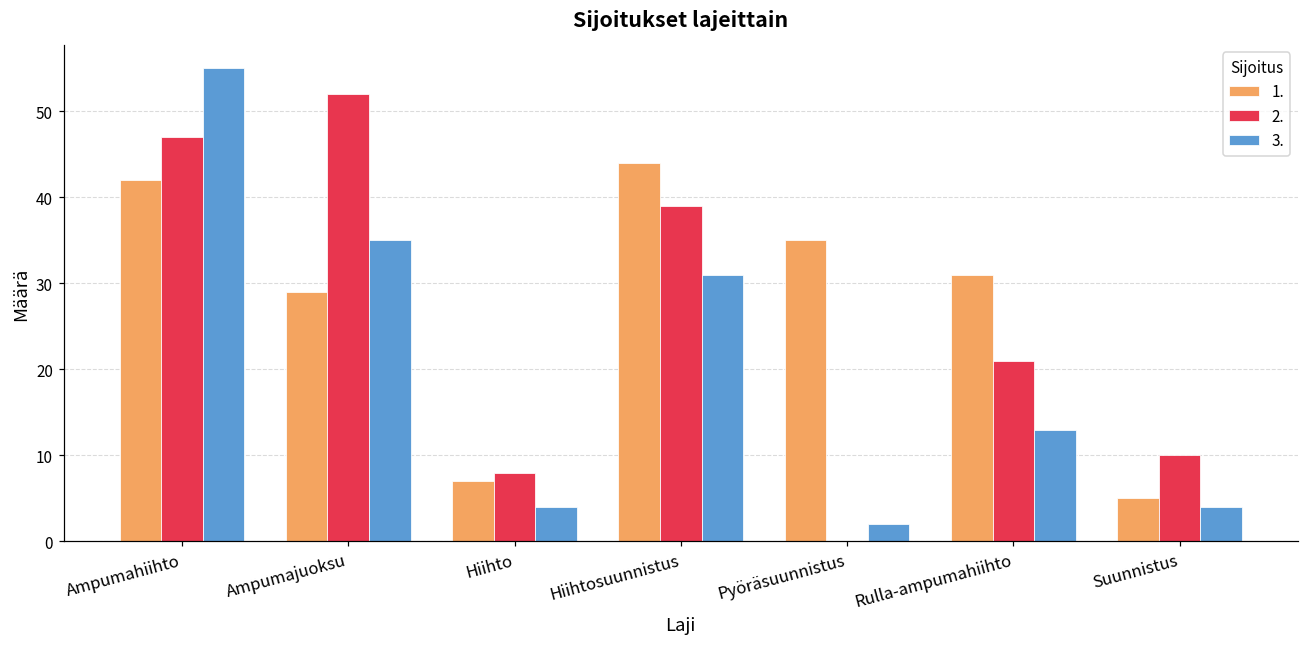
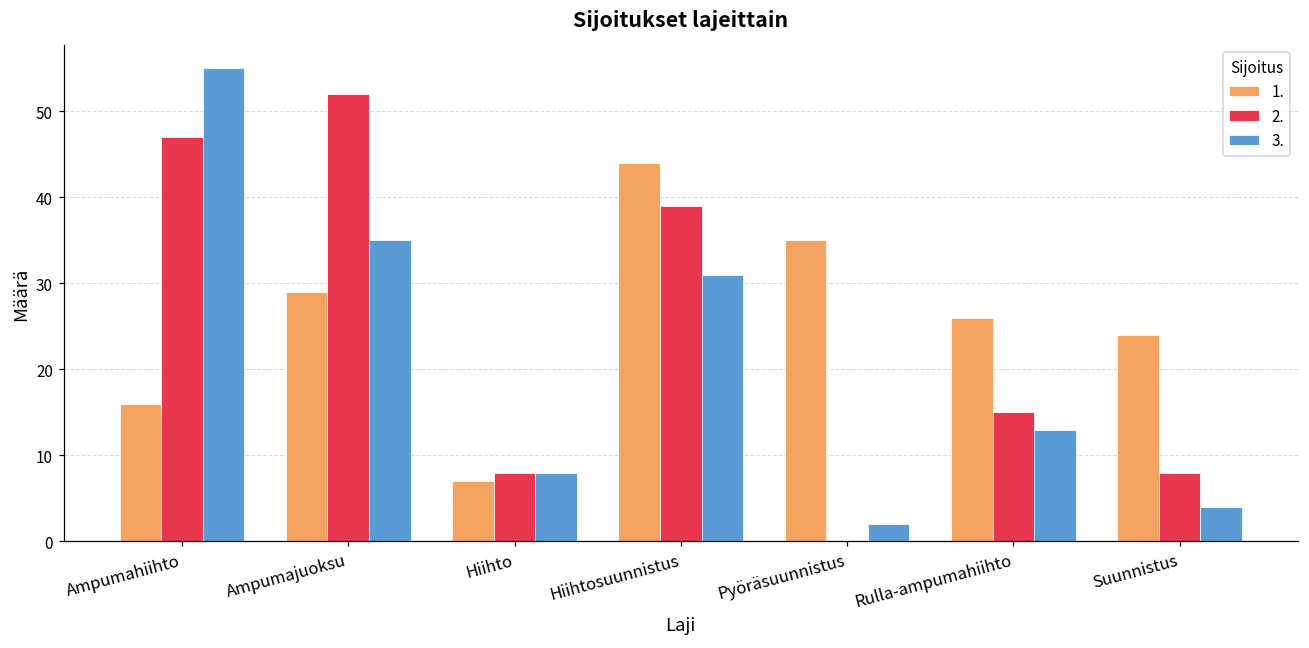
1., Ampumahiihto: 42 -> 16
3., Hiihto: 4 -> 8
1., Rulla-ampumahiihto: 31 -> 26
2., Rulla-ampumahiihto: 21 -> 15
1., Suunnistus: 5 -> 24
2., Suunnistus: 10 -> 8
